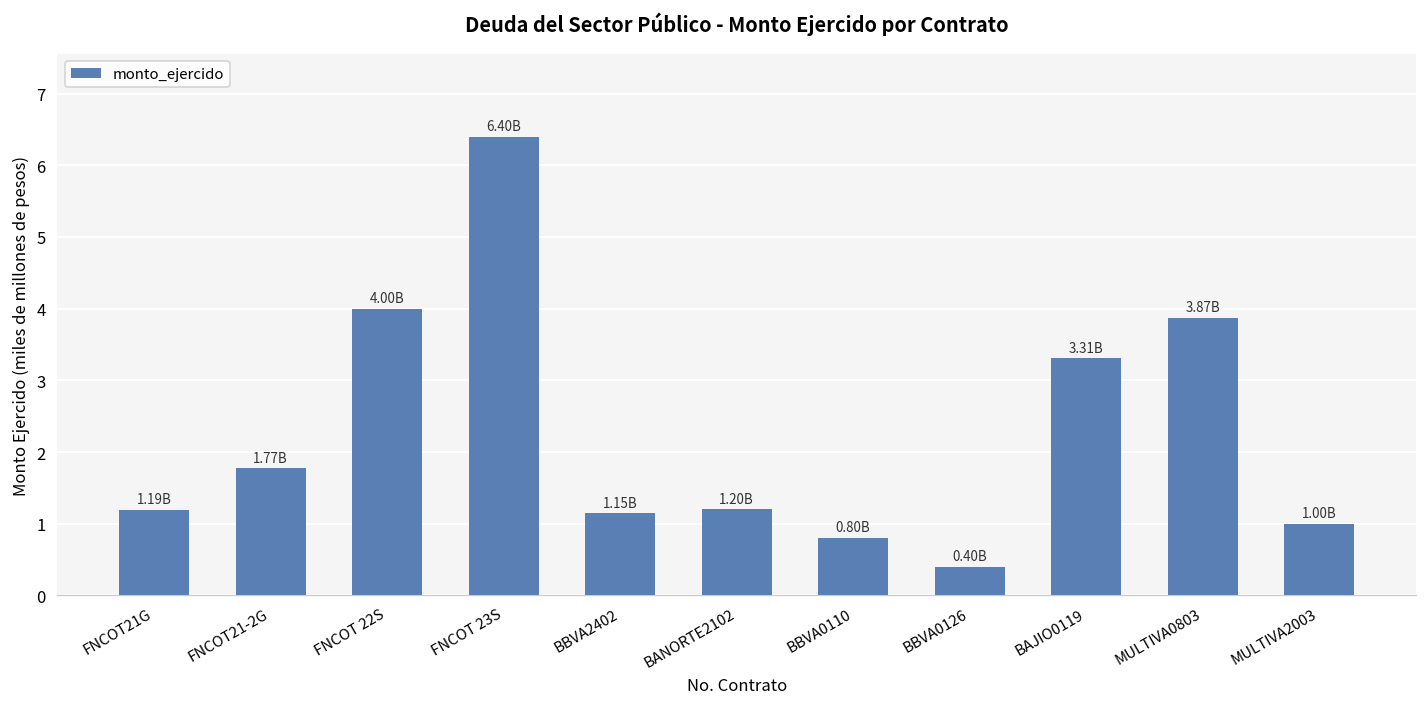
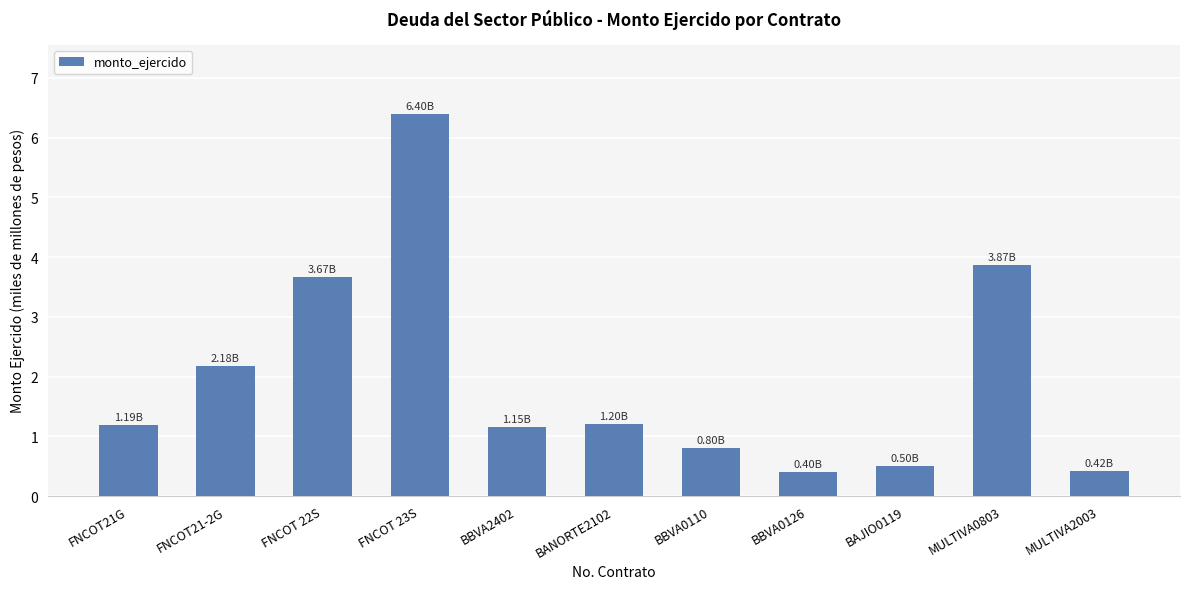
FNCOT21-2G: 1.77B -> 2.18B
FNCOT 22S: 4.00B -> 3.67B
BAJIO0119: 3.31B -> 0.50B
MULTIVA2003: 1.00B -> 0.42B
